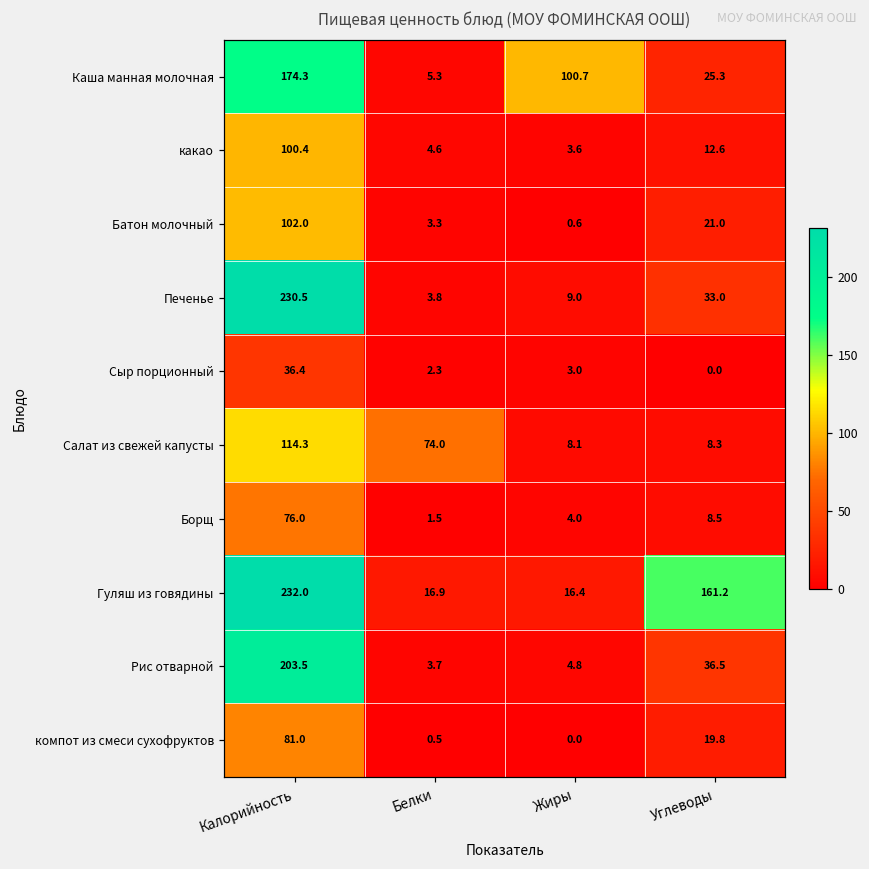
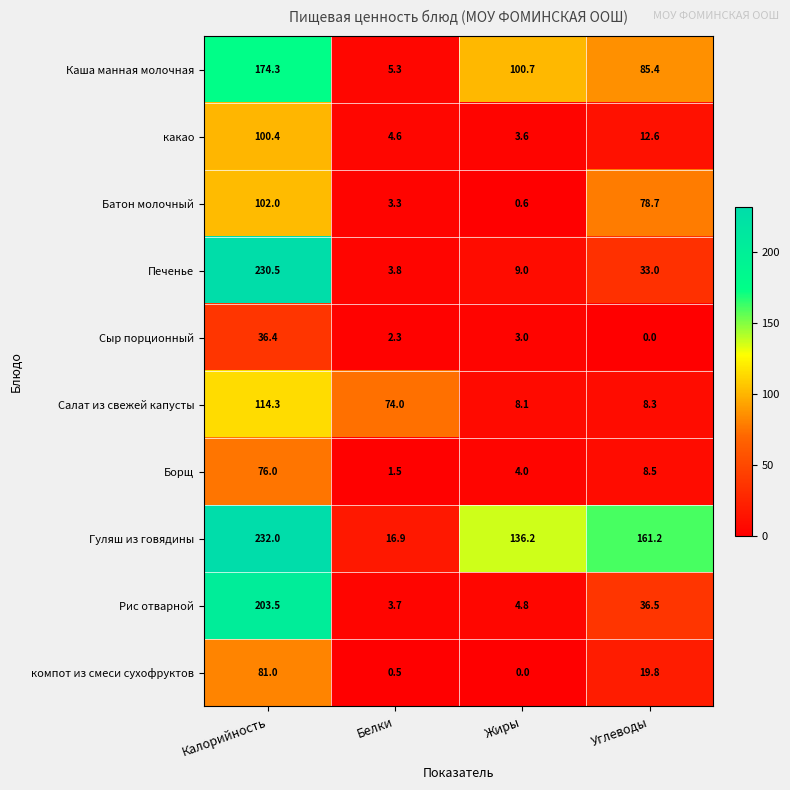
Каша манная молочная, Углеводы: 25.3 -> 85.4
Батон молочный, Углеводы: 21.0 -> 78.7
Гуляш из говядины, Жиры: 16.4 -> 136.2
